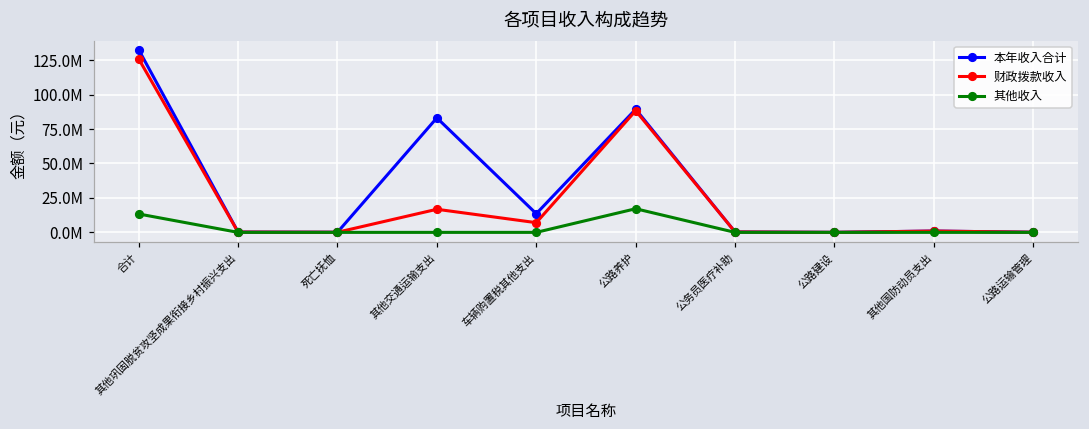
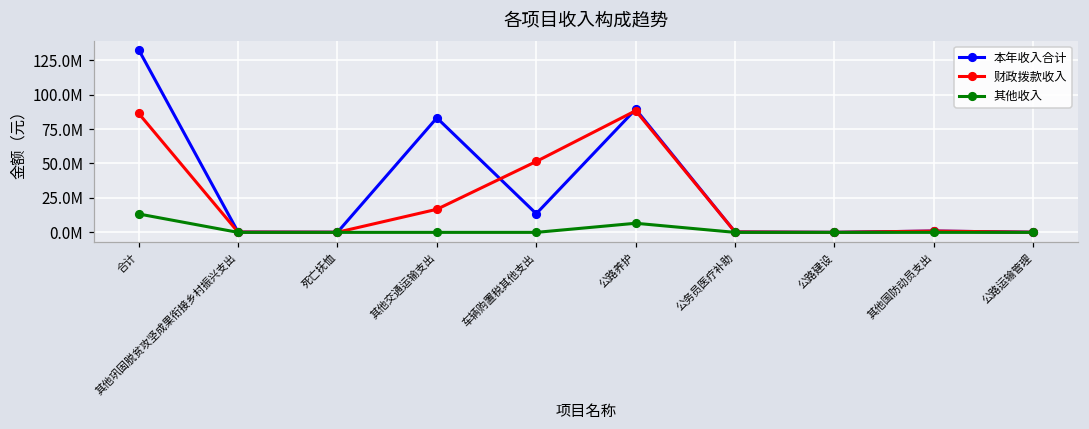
财政拨款收入, 合计: 126000000 -> 86000000
财政拨款收入, 车辆购置税其他支出: 7000000 -> 51000000
其他收入, 公路养护: 17000000 -> 7000000
